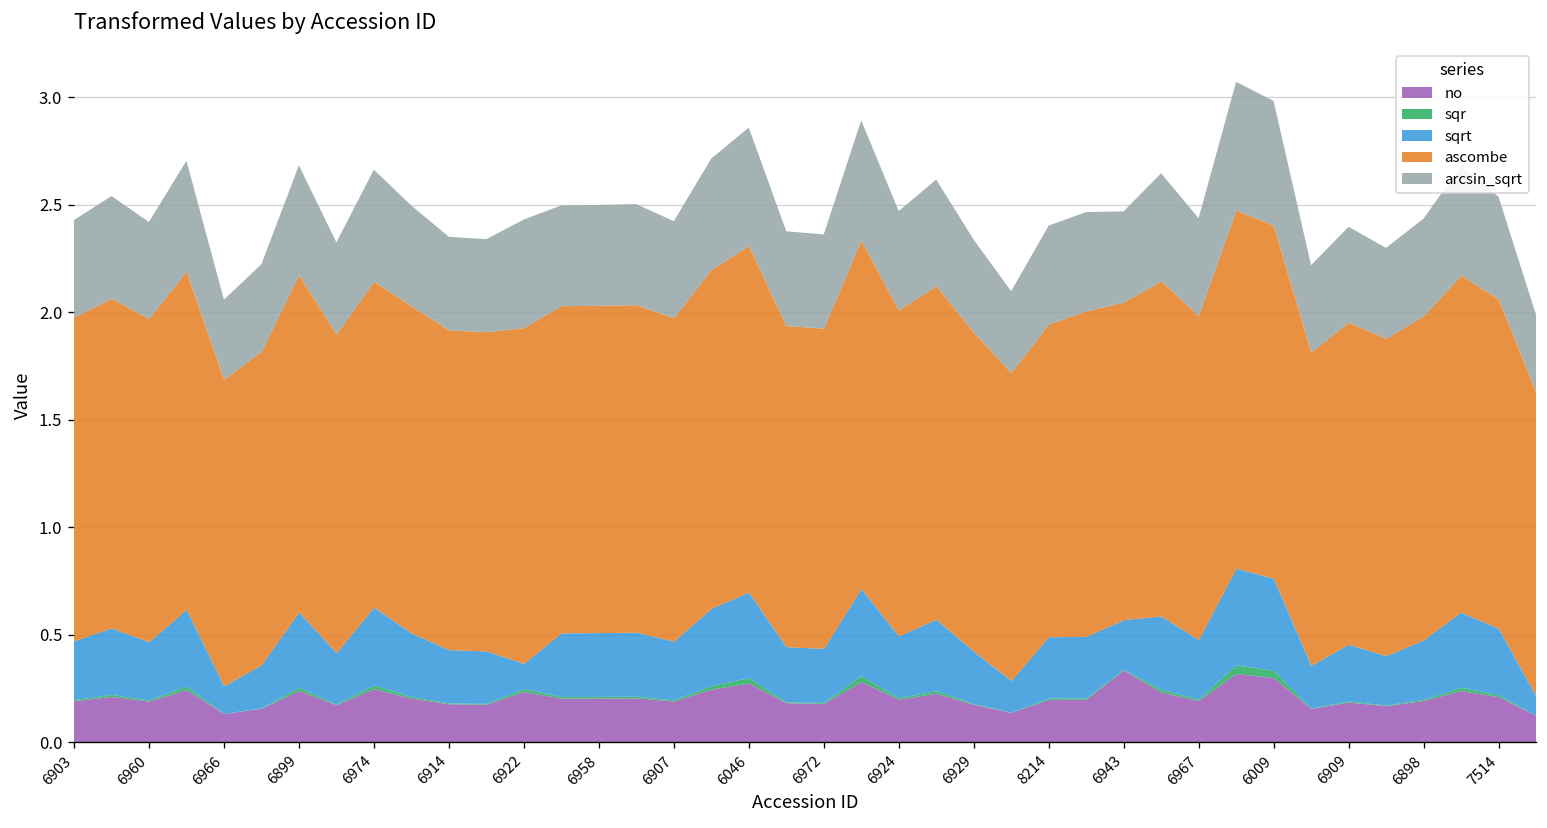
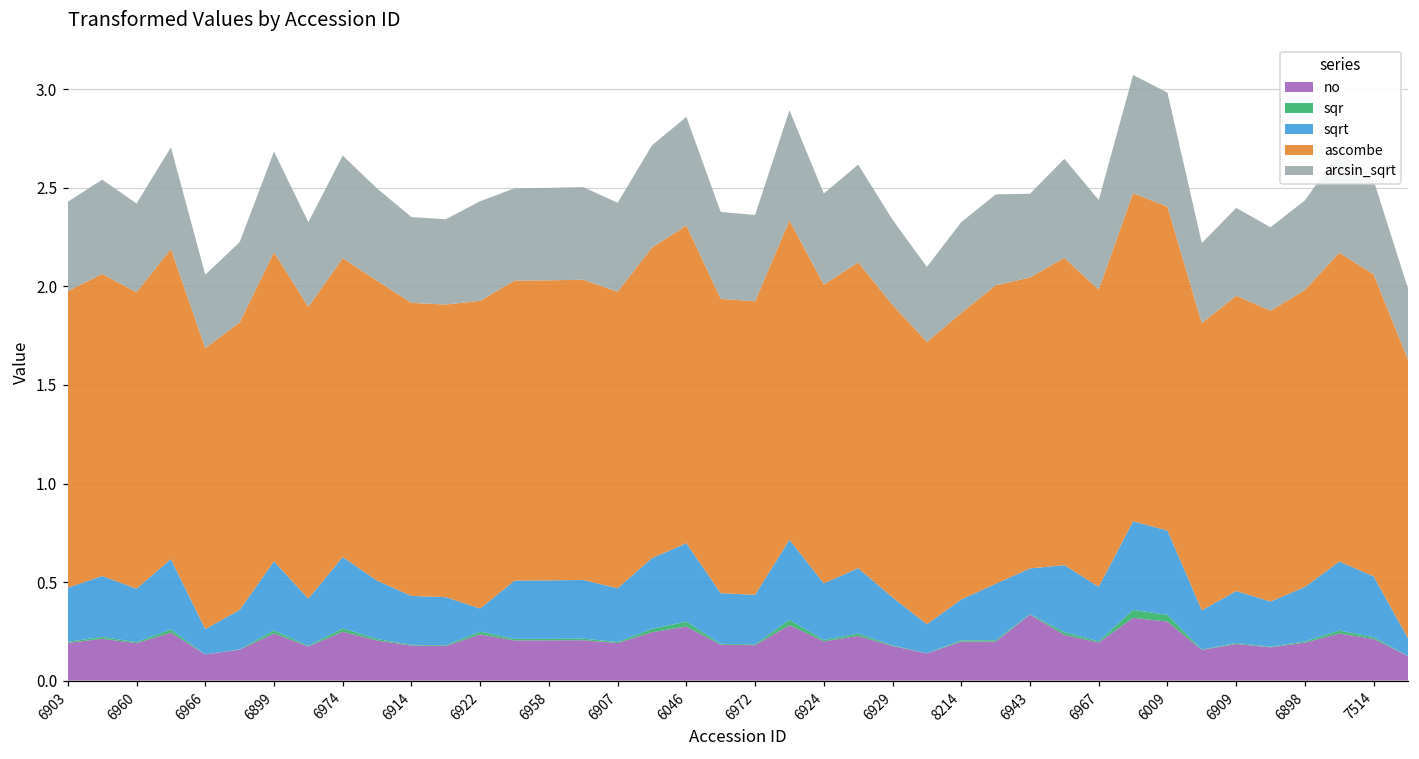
sqrt, 8214: 0.29 -> 0.21
